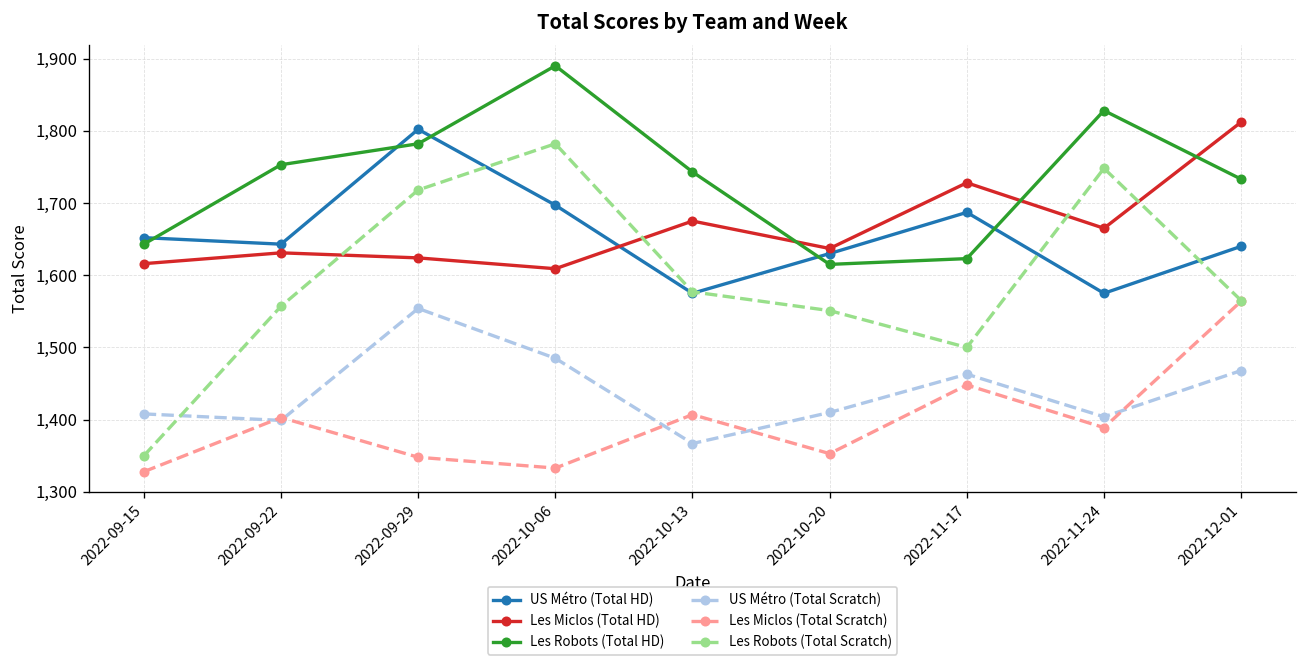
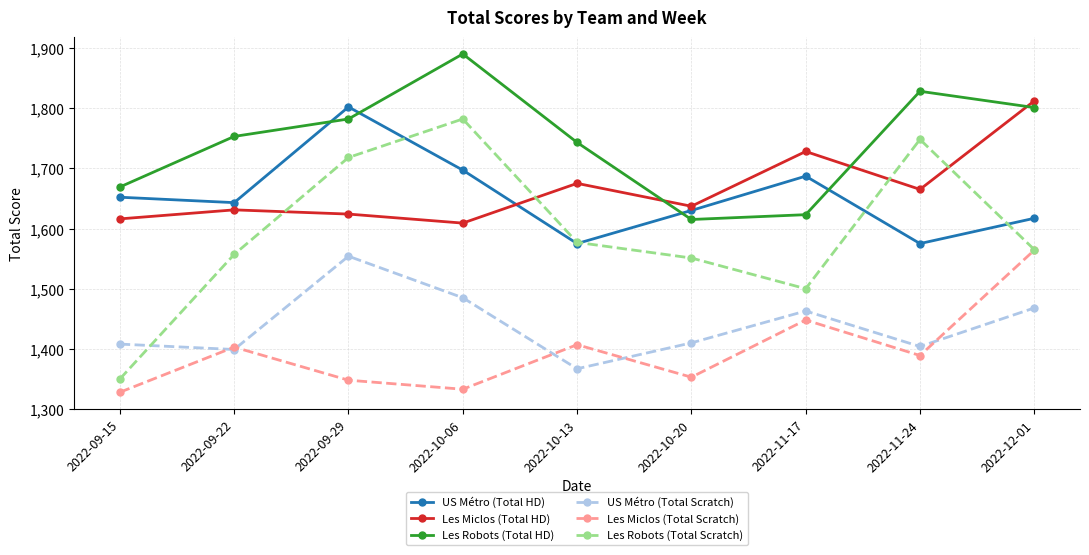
Les Robots (Total HD), 2022-09-15: 1,640 -> 1,670
US Métro (Total HD), 2022-12-01: 1,640 -> 1,620
Les Robots (Total HD), 2022-12-01: 1,730 -> 1,800
